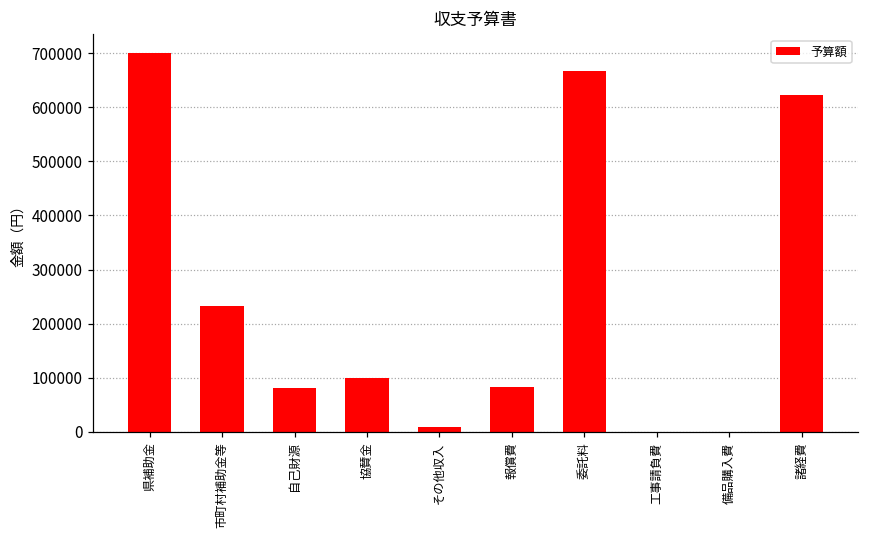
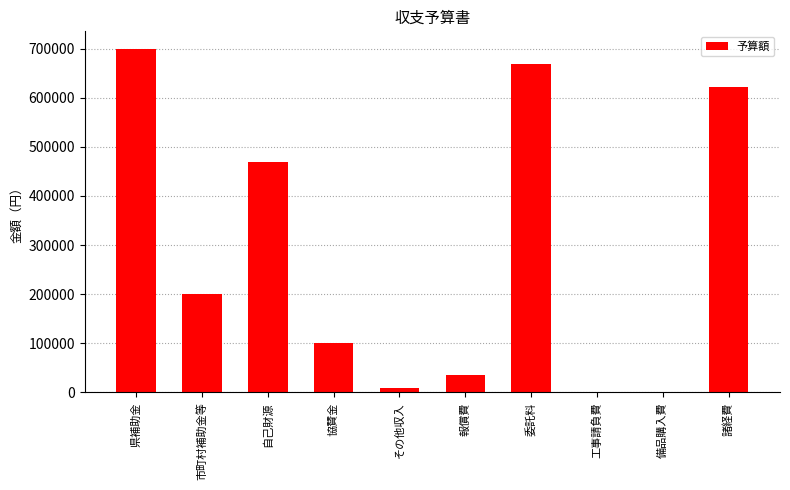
市町村補助金等: 230000 -> 200000
自己財源: 80000 -> 470000
報償費: 80000 -> 40000
